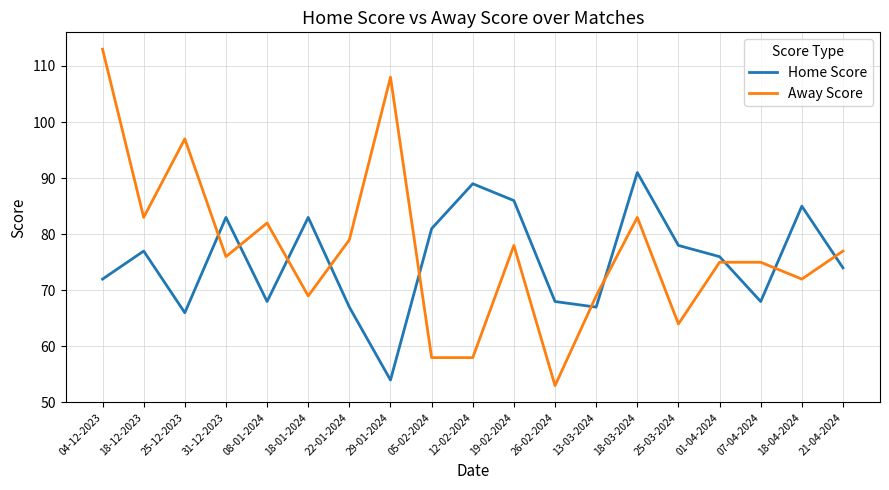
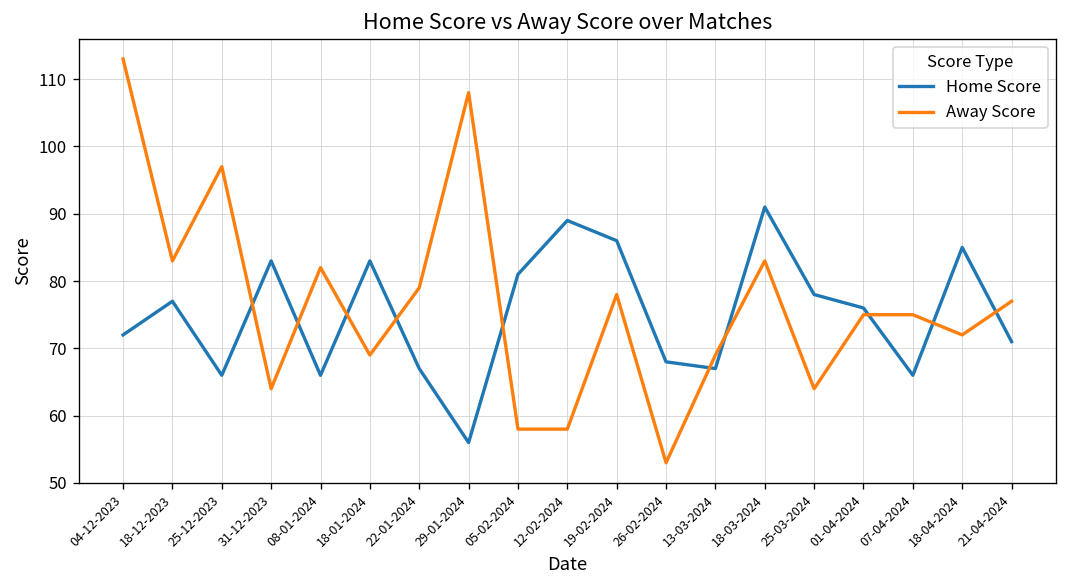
Away Score, 31-12-2023: 76 -> 64
Home Score, 08-01-2024: 68 -> 66
Home Score, 29-01-2024: 54 -> 56
Home Score, 07-04-2024: 68 -> 66
Home Score, 21-04-2024: 74 -> 71
